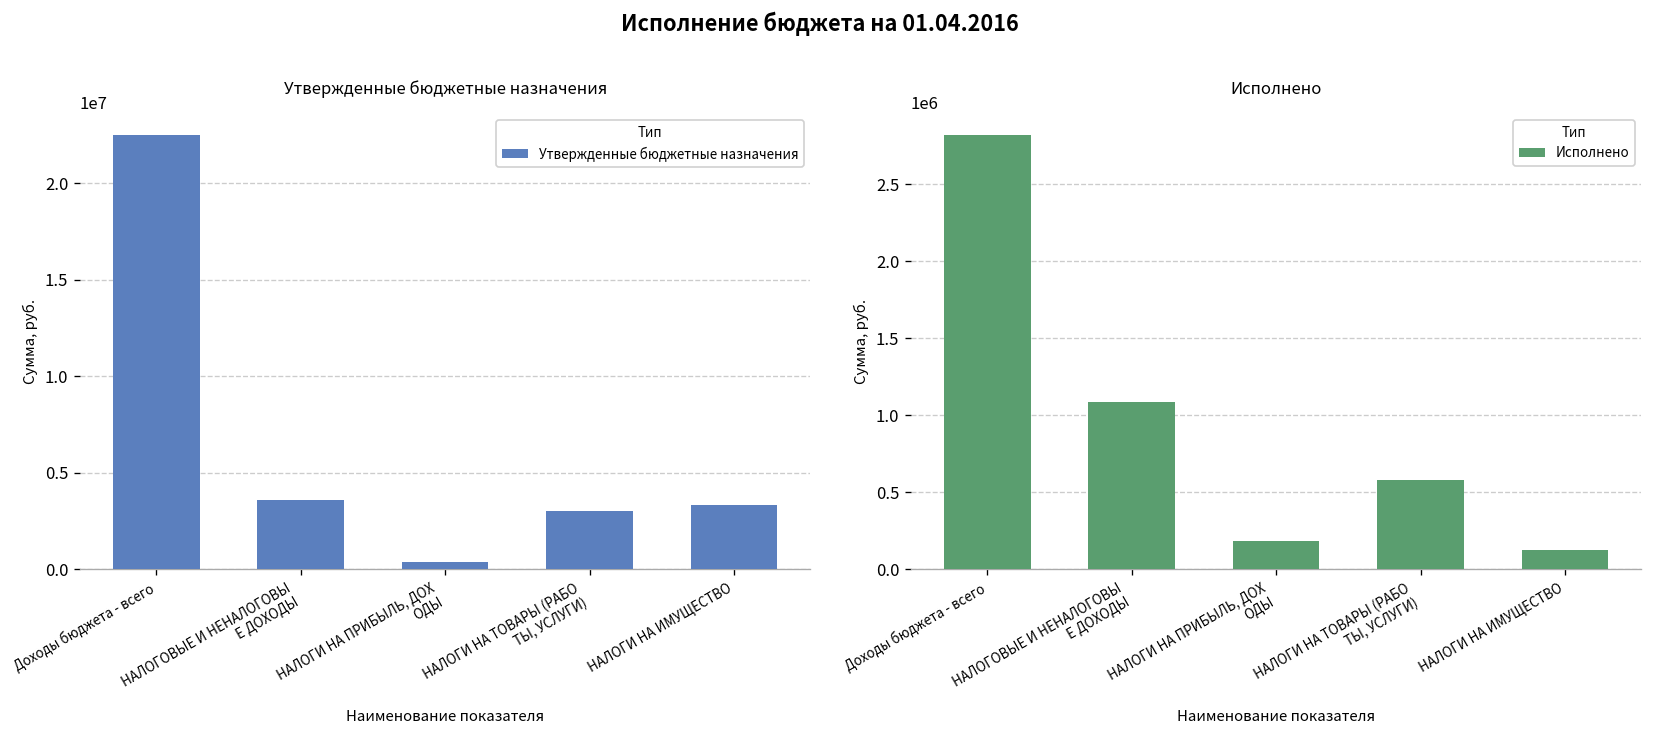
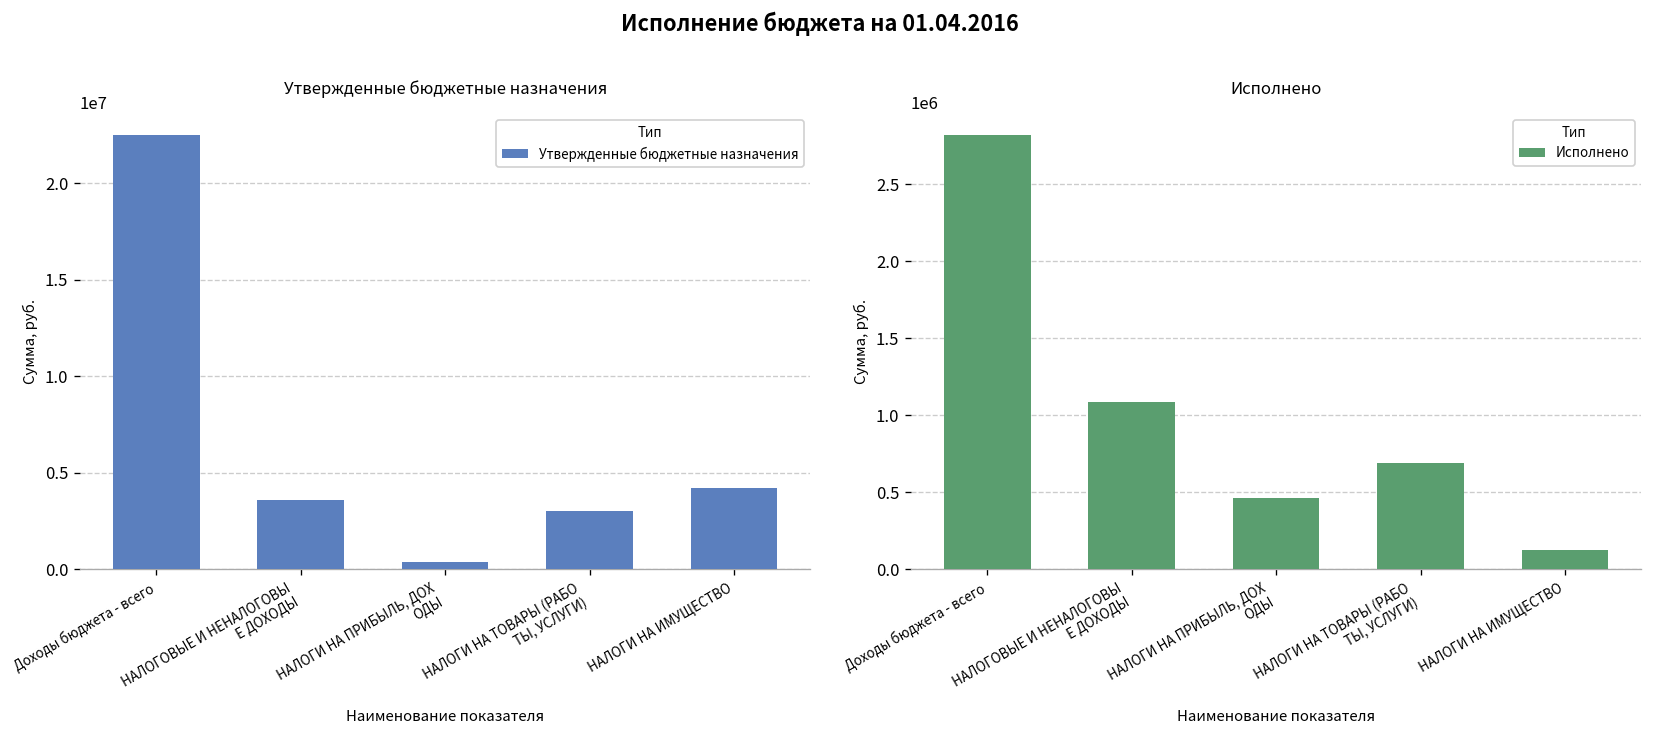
Утвержденные бюджетные назначения, НАЛОГИ НА ИМУЩЕСТВО: 3300000 -> 4200000
Исполнено, НАЛОГИ НА ПРИБЫЛЬ, ДОХ ОДЫ: 190000 -> 460000
Исполнено, НАЛОГИ НА ТОВАРЫ (РАБО ТЫ, УСЛУГИ): 580000 -> 690000
